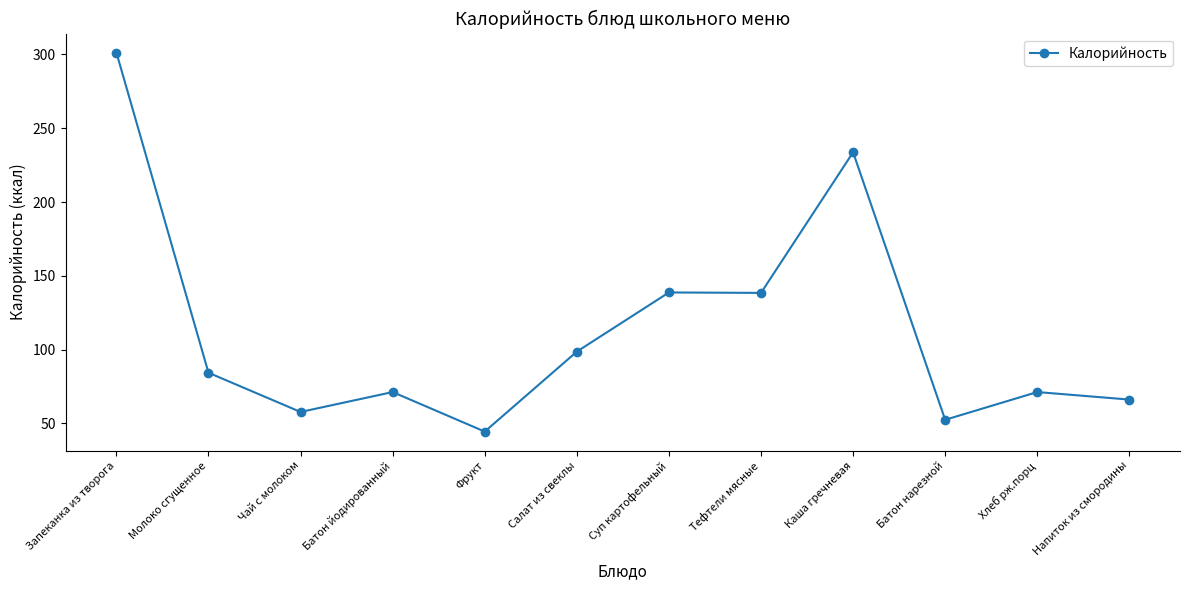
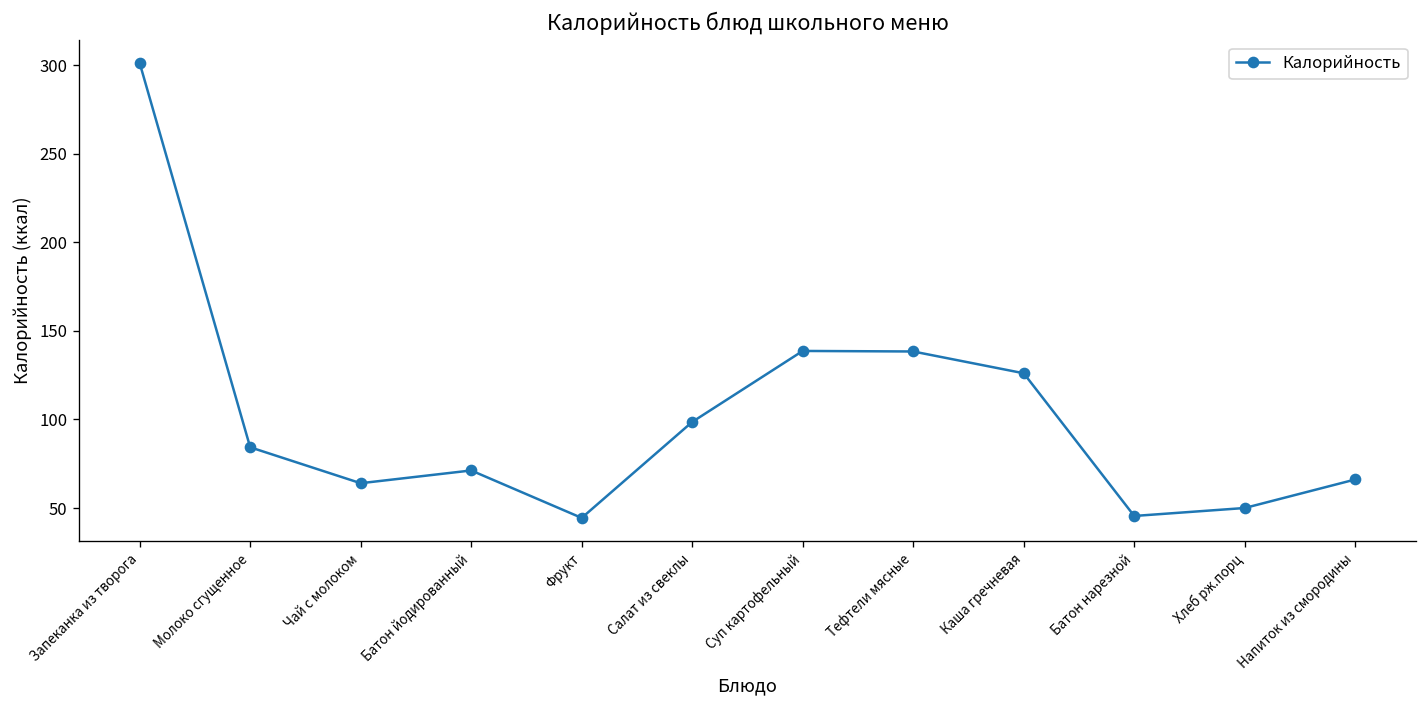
Чай с молоком: 58 -> 64
Каша гречневая: 234 -> 126
Батон нарезной: 52 -> 46
Хлеб рж.порц: 71 -> 50
